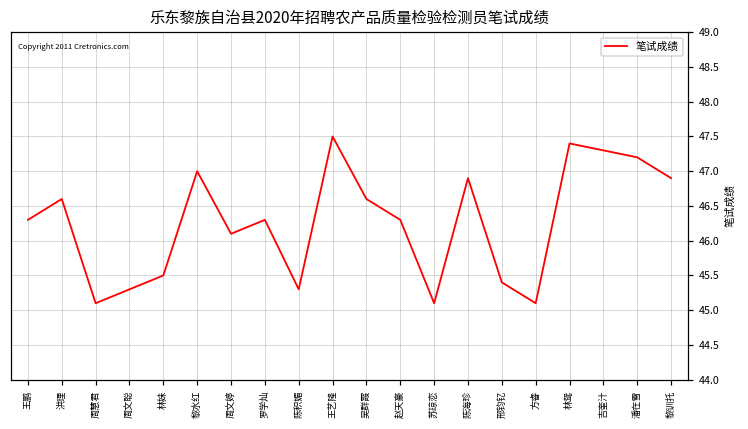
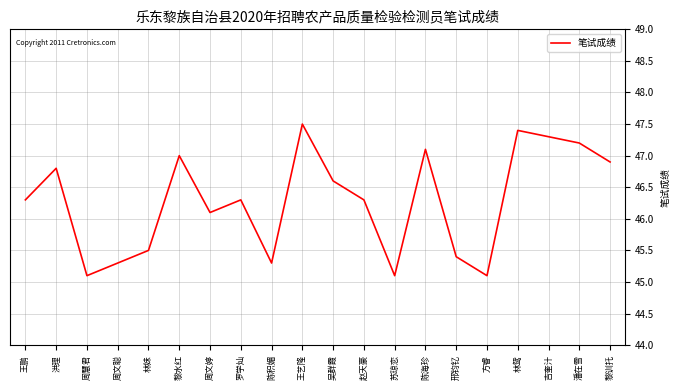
洪理: 46.6 -> 46.8
陈海珍: 46.9 -> 47.1
